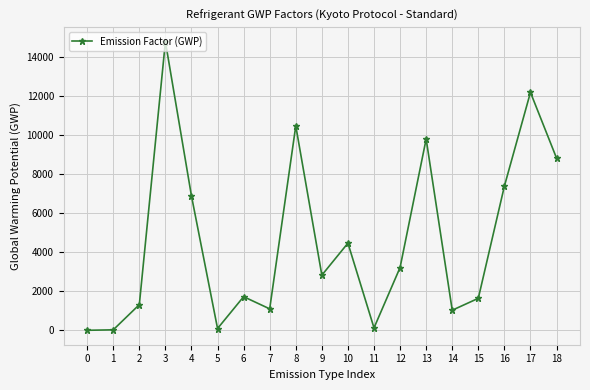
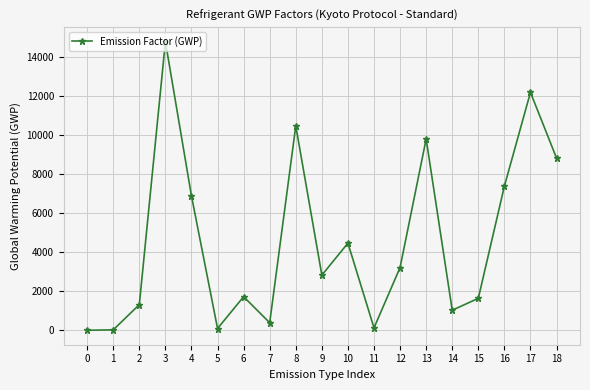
7: 1100 -> 400
